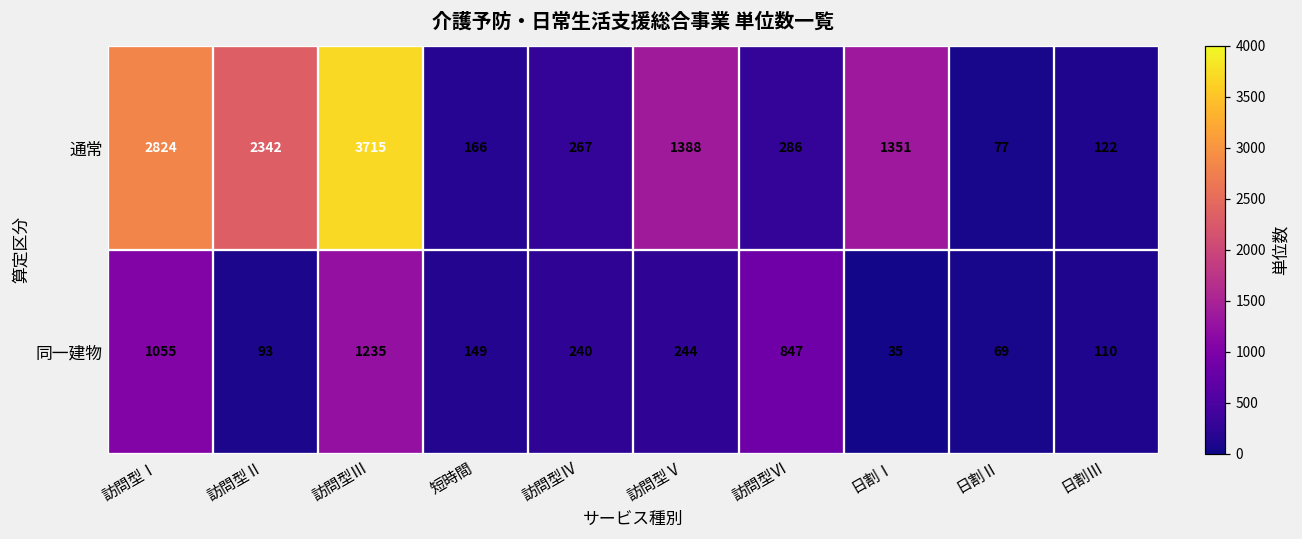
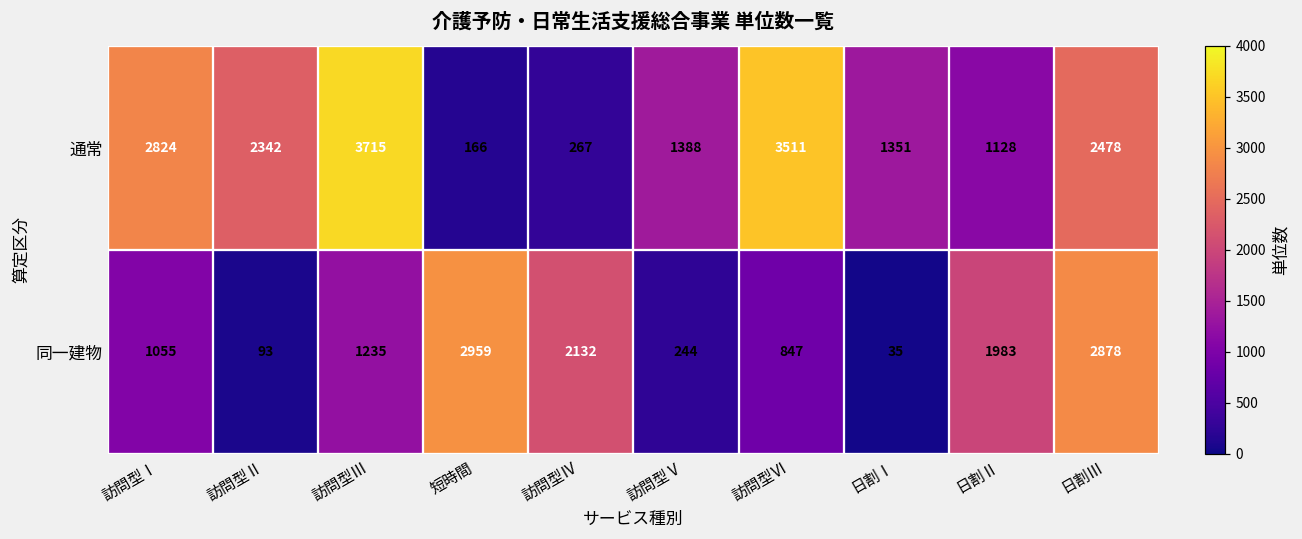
通常, 訪問型Ⅵ: 286 -> 3511
通常, 日割Ⅱ: 77 -> 1128
通常, 日割Ⅲ: 122 -> 2478
同一建物, 短時間: 149 -> 2959
同一建物, 訪問型Ⅳ: 240 -> 2132
同一建物, 日割Ⅱ: 69 -> 1983
同一建物, 日割Ⅲ: 110 -> 2878
